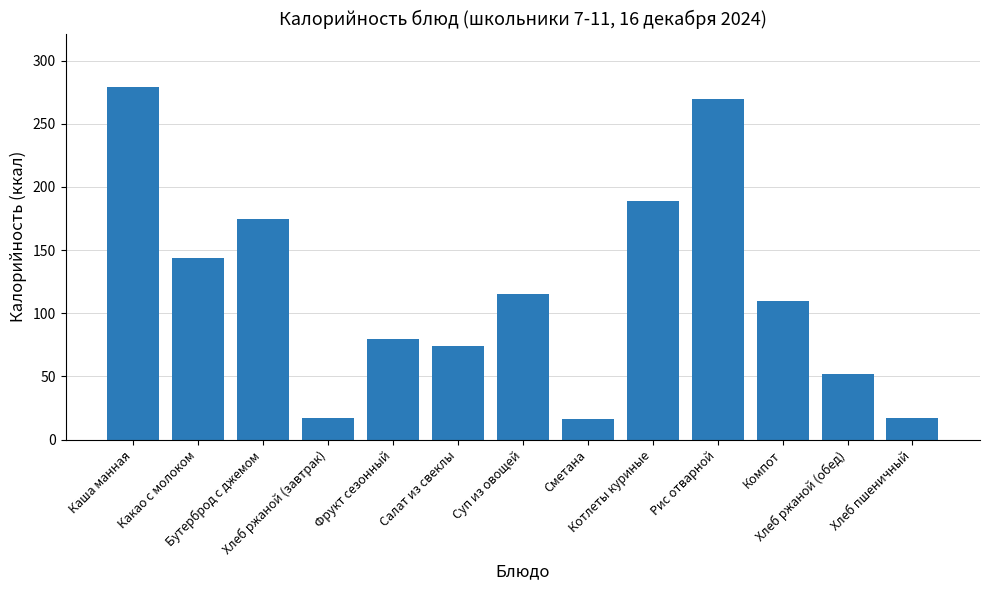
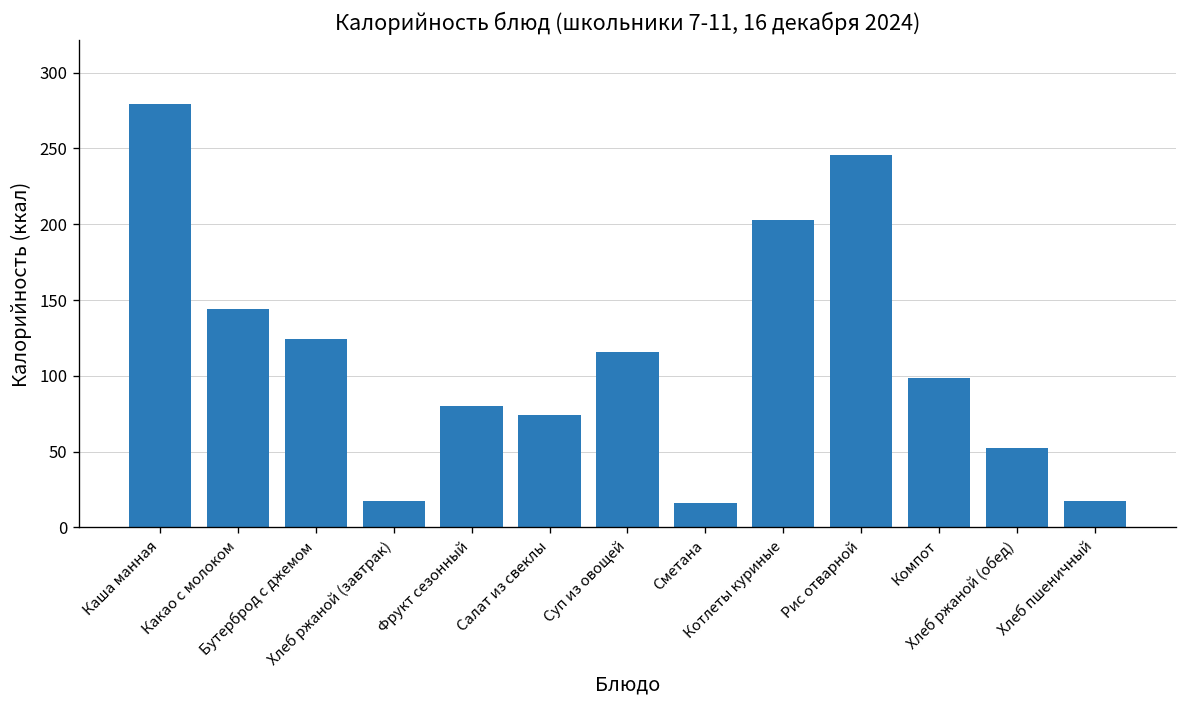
Бутерброд с джемом: 175 -> 124
Котлеты куриные: 189 -> 203
Рис отварной: 270 -> 246
Компот: 110 -> 98
